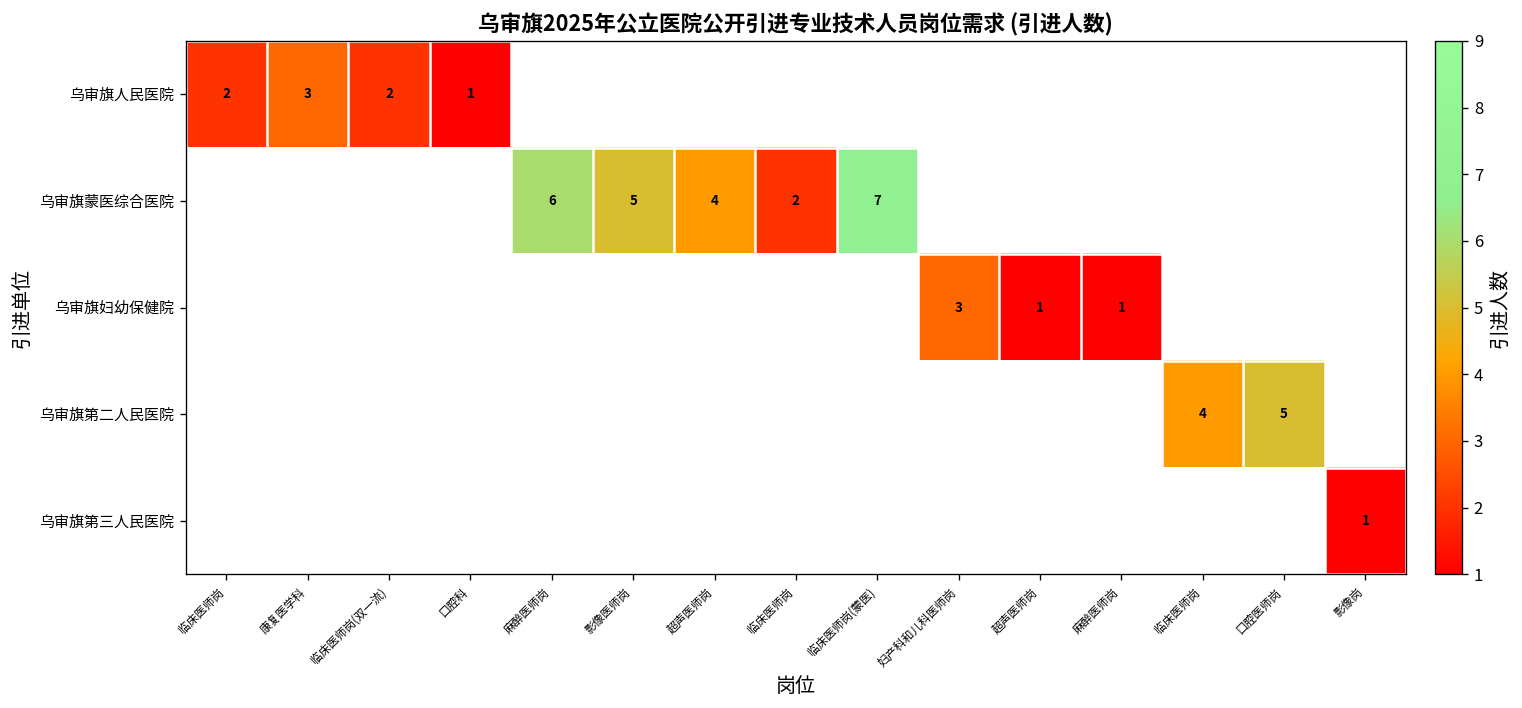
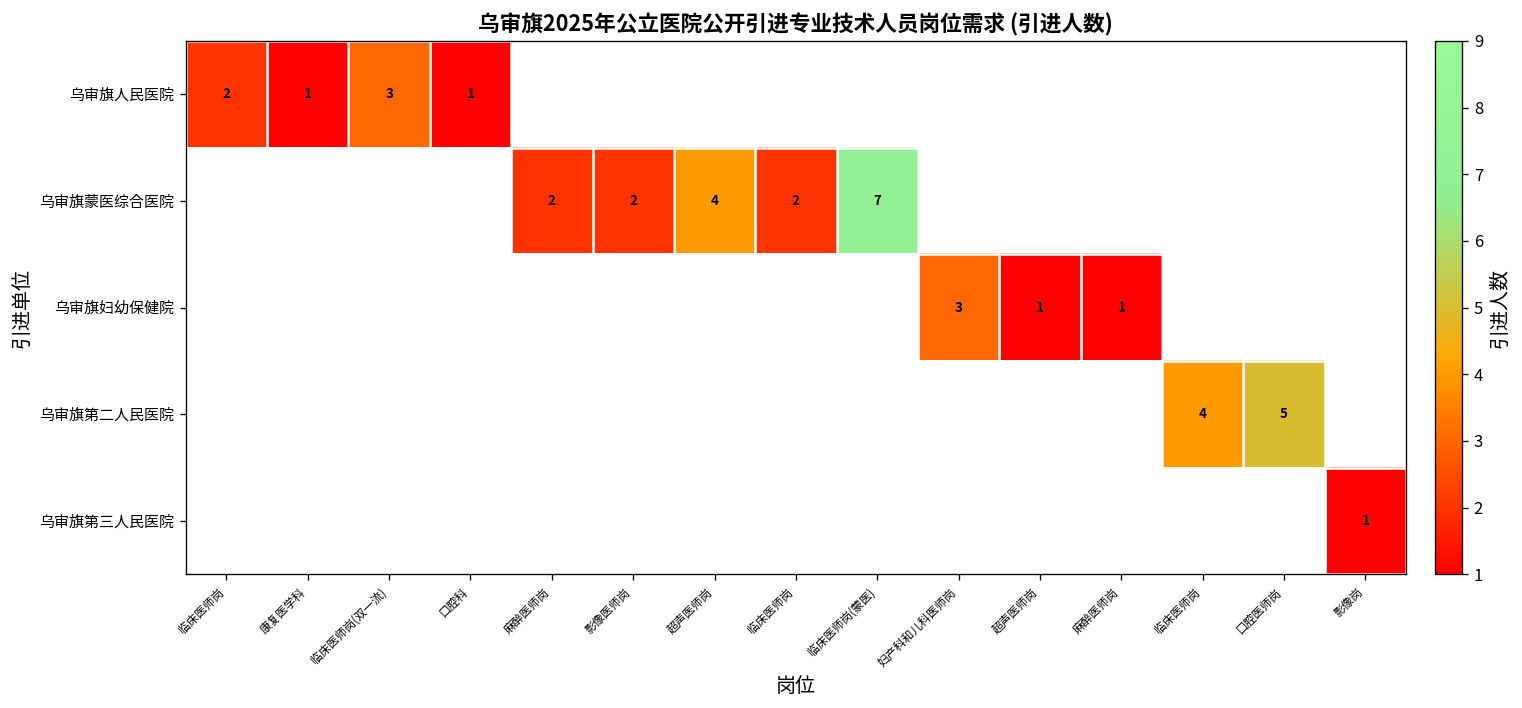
乌审旗人民医院, 康复医学科: 3 -> 1
乌审旗人民医院, 临床医师岗(双一流): 2 -> 3
乌审旗蒙医综合医院, 麻醉医师岗: 6 -> 2
乌审旗蒙医综合医院, 影像医师岗: 5 -> 2
